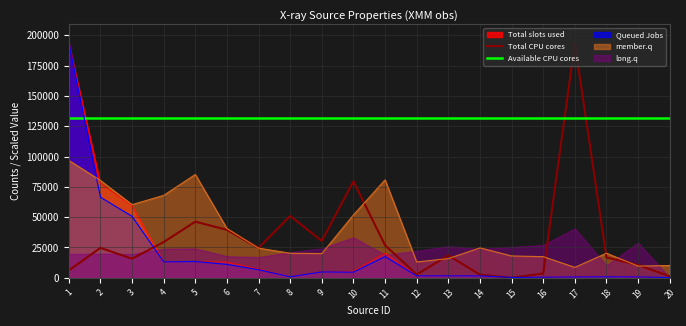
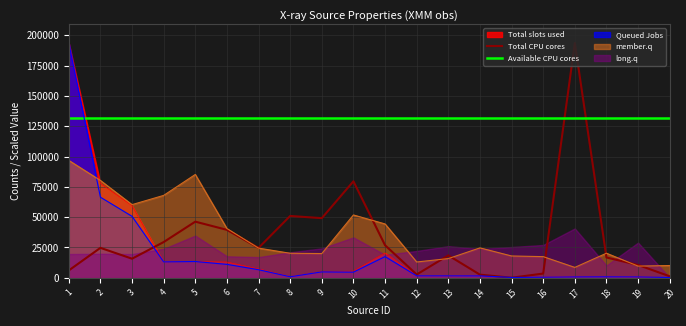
long.q, 5: 24000 -> 35000
Total CPU cores, 9: 30000 -> 49000
member.q, 11: 81000 -> 44000
